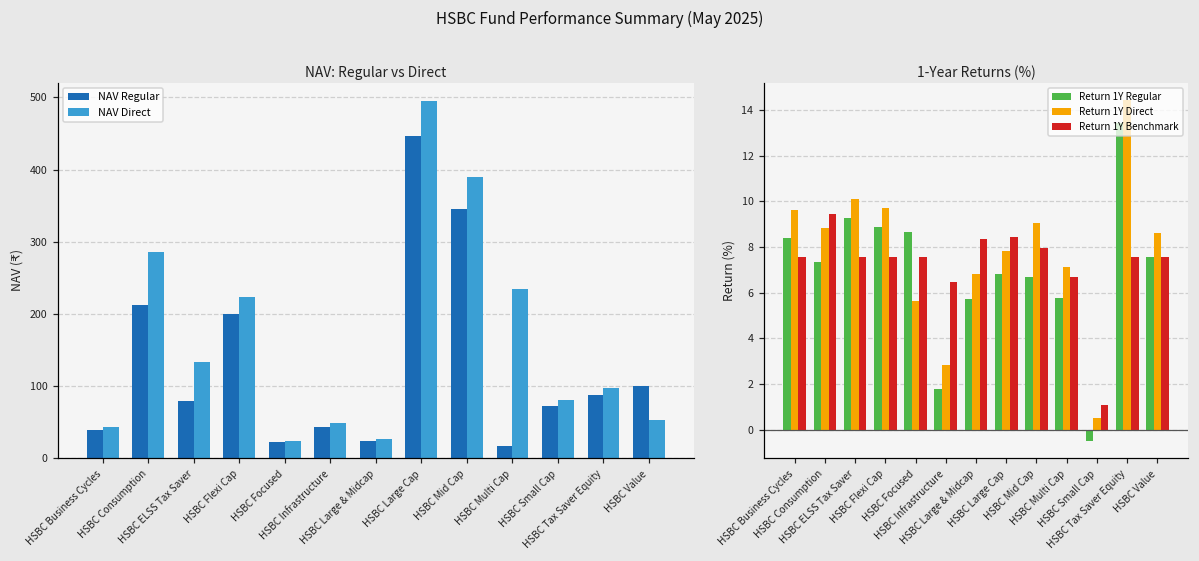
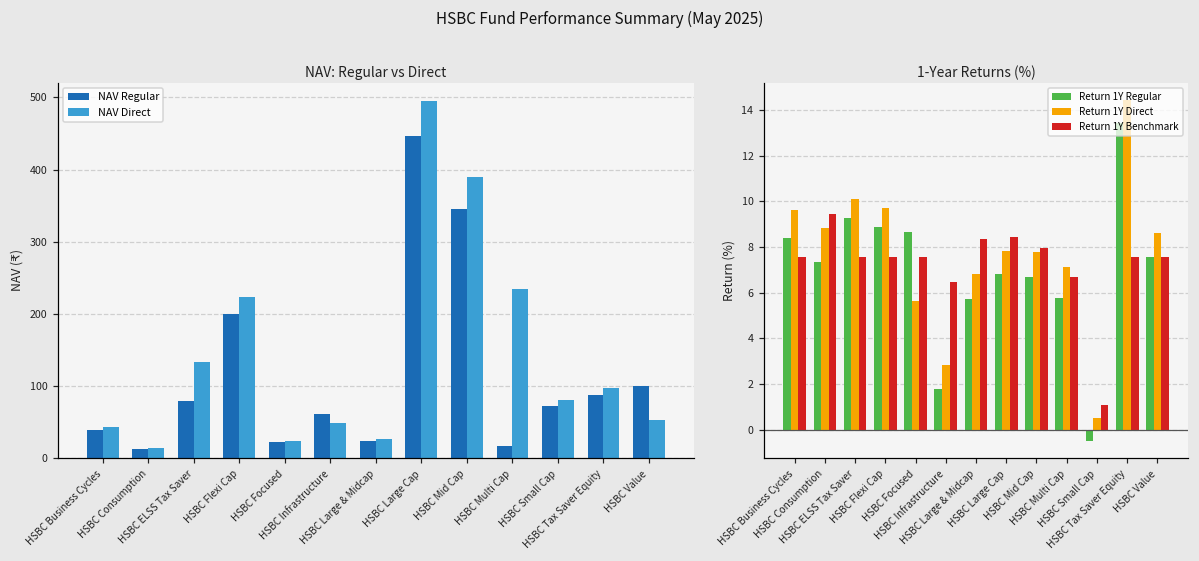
NAV: Regular vs Direct, NAV Regular, HSBC Consumption: 210 -> 10
NAV: Regular vs Direct, NAV Direct, HSBC Consumption: 290 -> 10
NAV: Regular vs Direct, NAV Regular, HSBC Infrastructure: 40 -> 60
1-Year Returns (%), Return 1Y Direct, HSBC Mid Cap: 9.0 -> 7.8
